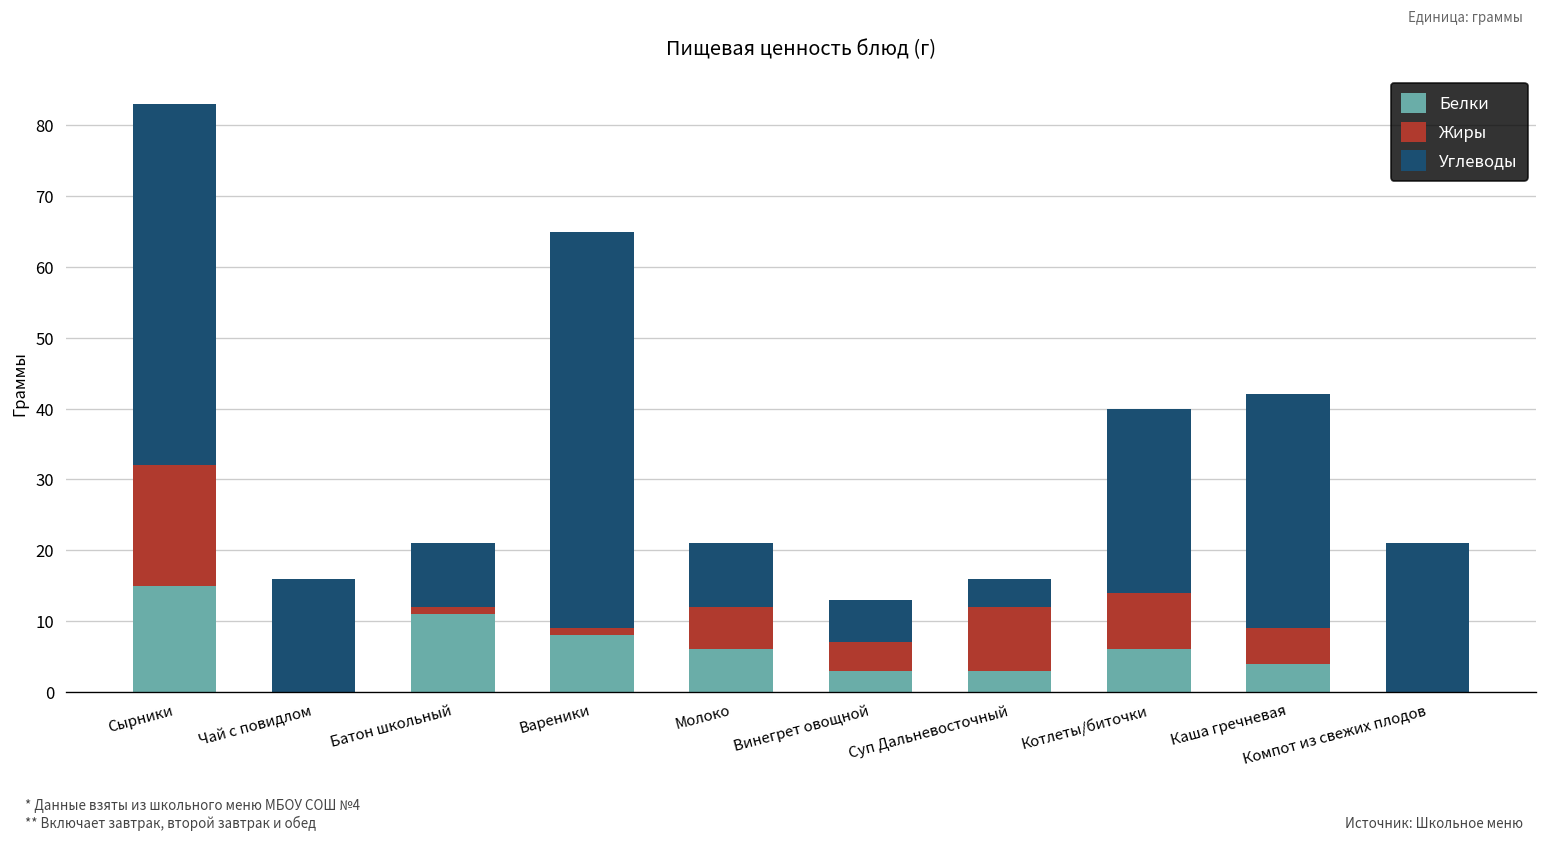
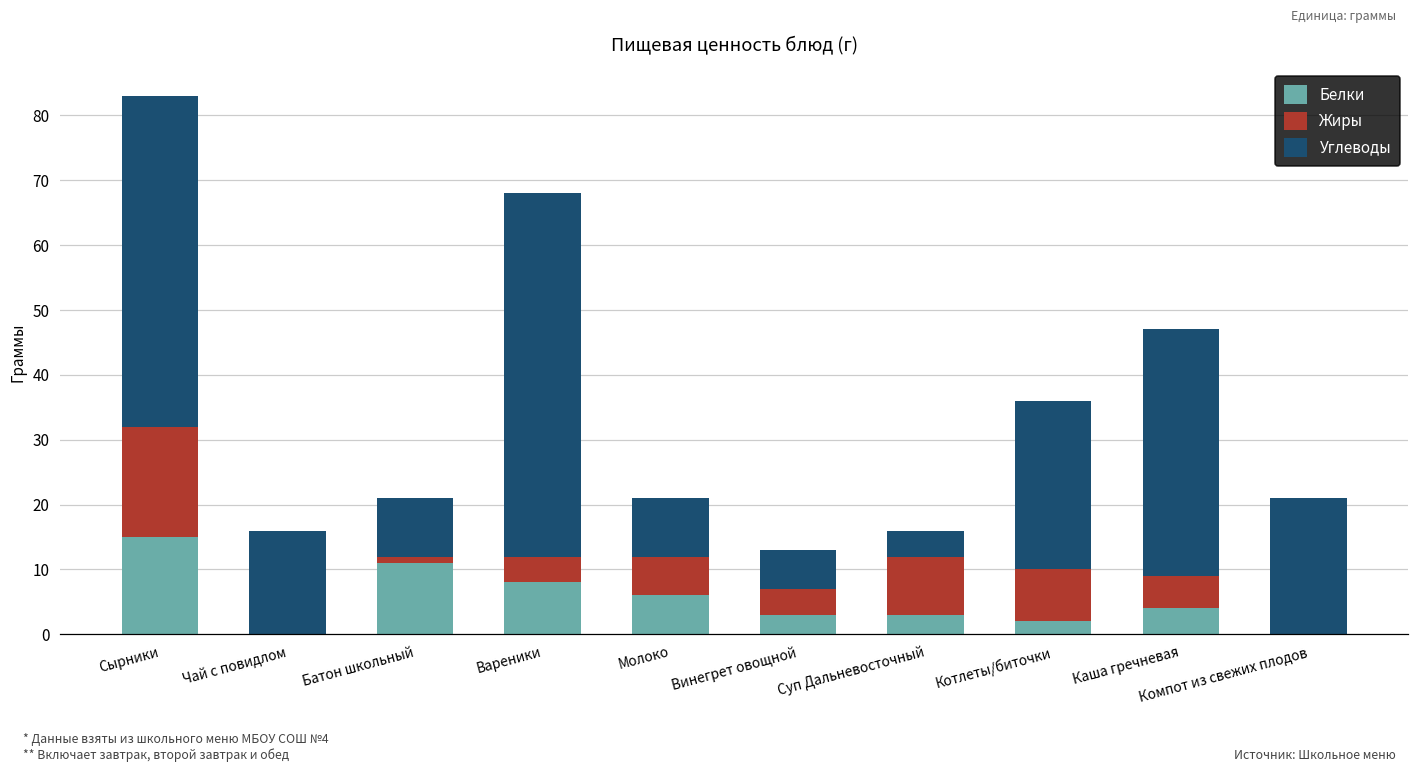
Жиры, Вареники: 1 -> 4
Белки, Котлеты/биточки: 6 -> 2
Углеводы, Каша гречневая: 33 -> 38
